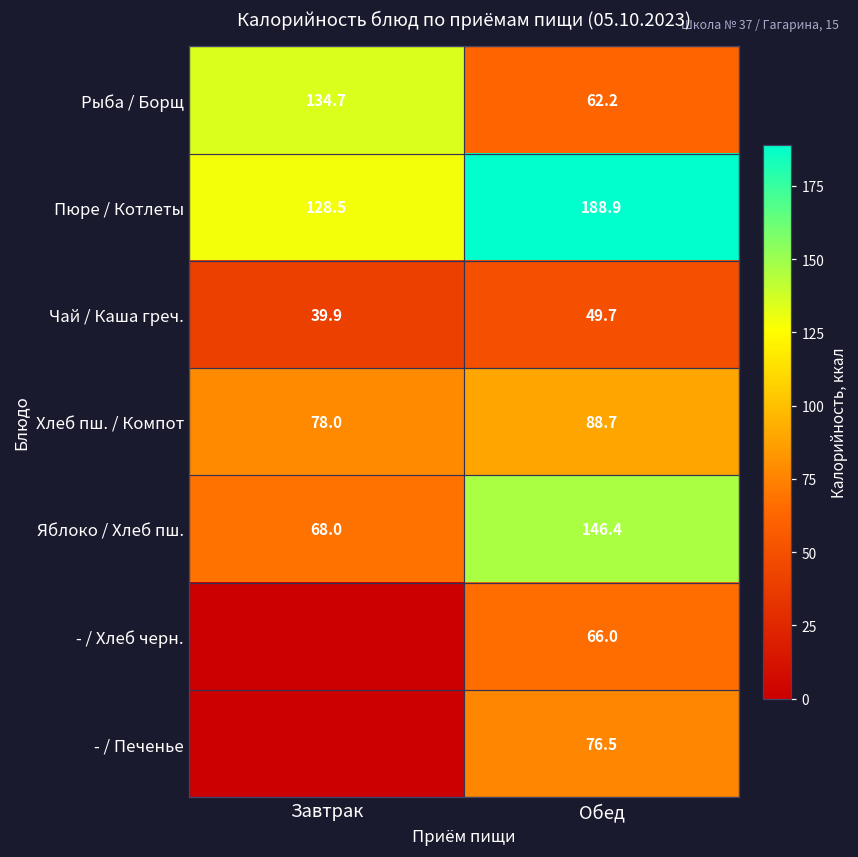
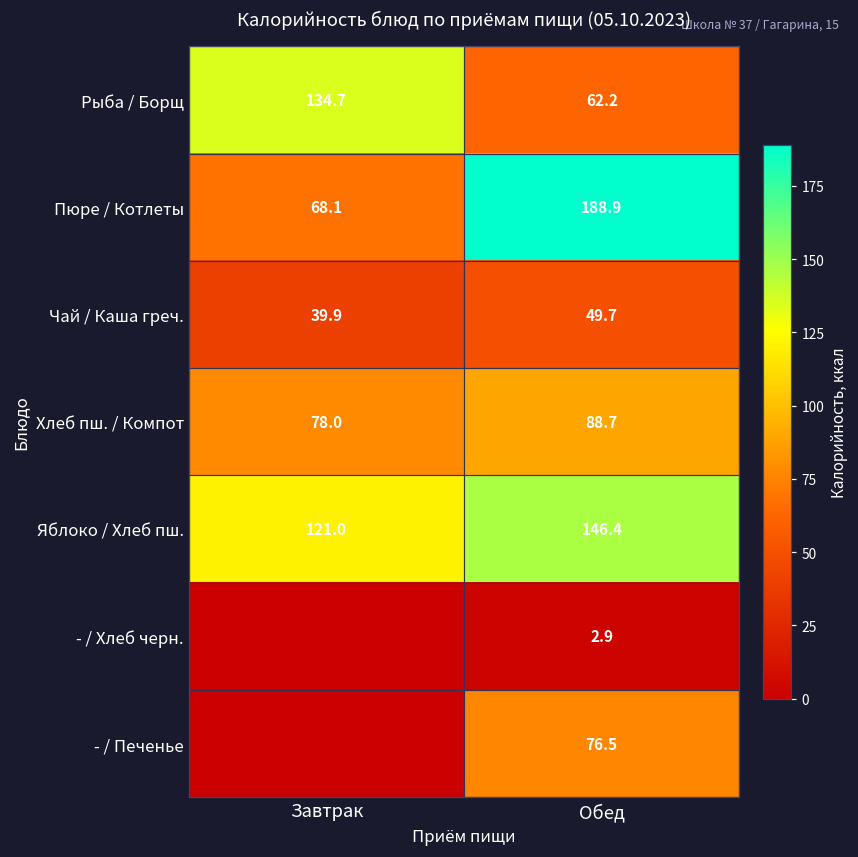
Пюре / Котлеты, Завтрак: 128.5 -> 68.1
Яблоко / Хлеб пш., Завтрак: 68.0 -> 121.0
- / Хлеб черн., Обед: 66.0 -> 2.9
